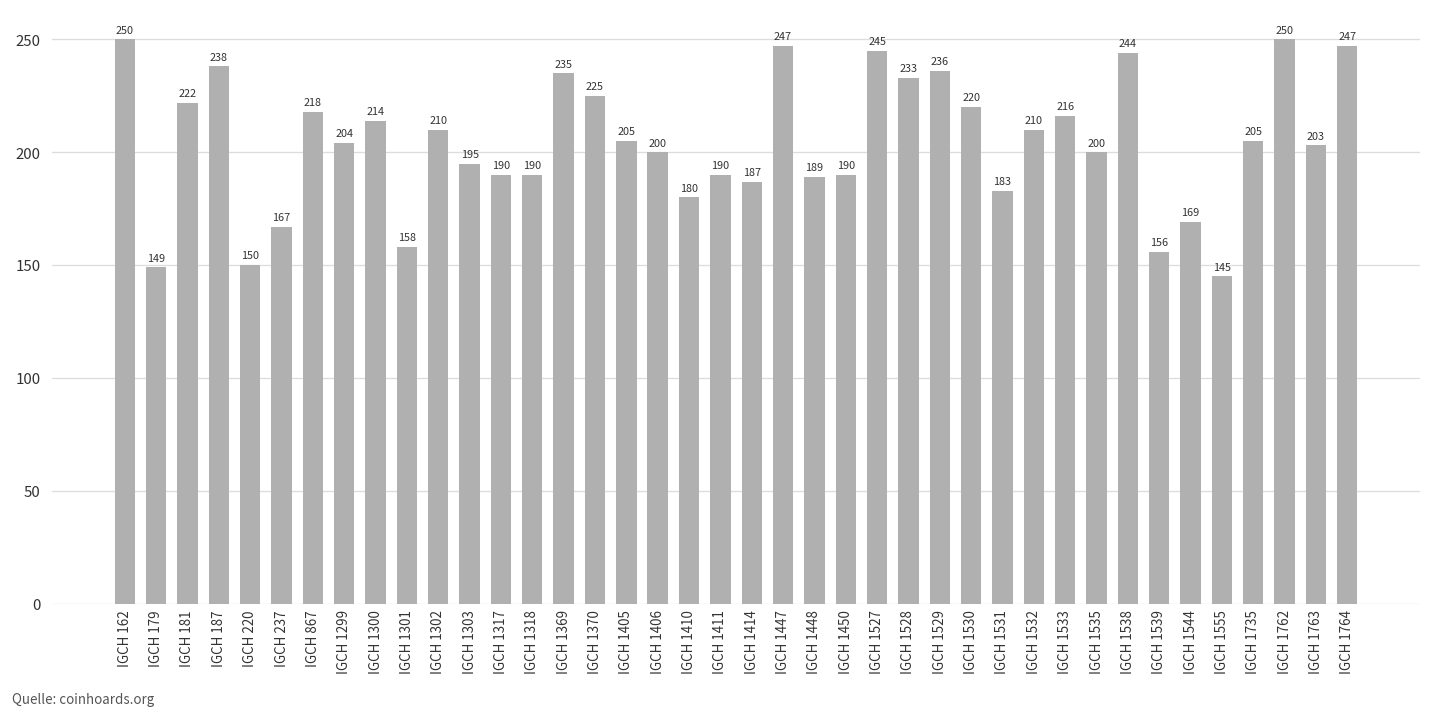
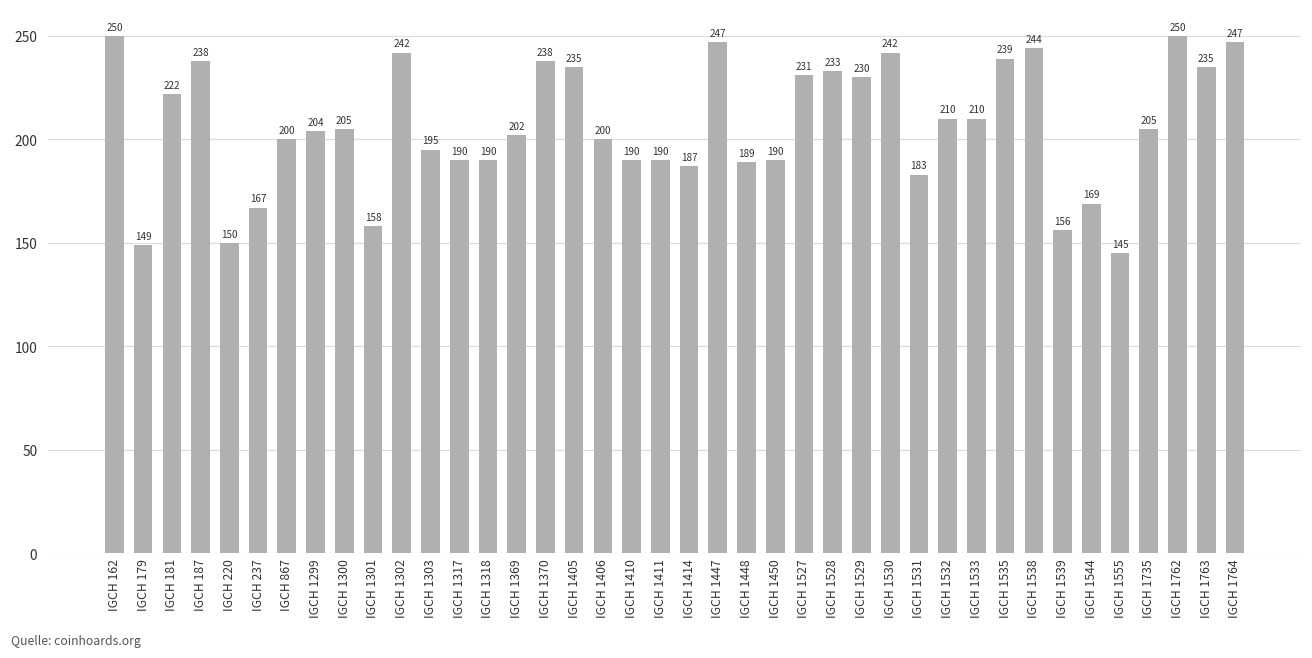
IGCH 867: 218 -> 200
IGCH 1300: 214 -> 205
IGCH 1302: 210 -> 242
IGCH 1369: 235 -> 202
IGCH 1370: 225 -> 238
IGCH 1405: 205 -> 235
IGCH 1410: 180 -> 190
IGCH 1527: 245 -> 231
IGCH 1529: 236 -> 230
IGCH 1530: 220 -> 242
IGCH 1533: 216 -> 210
IGCH 1535: 200 -> 239
IGCH 1763: 203 -> 235
